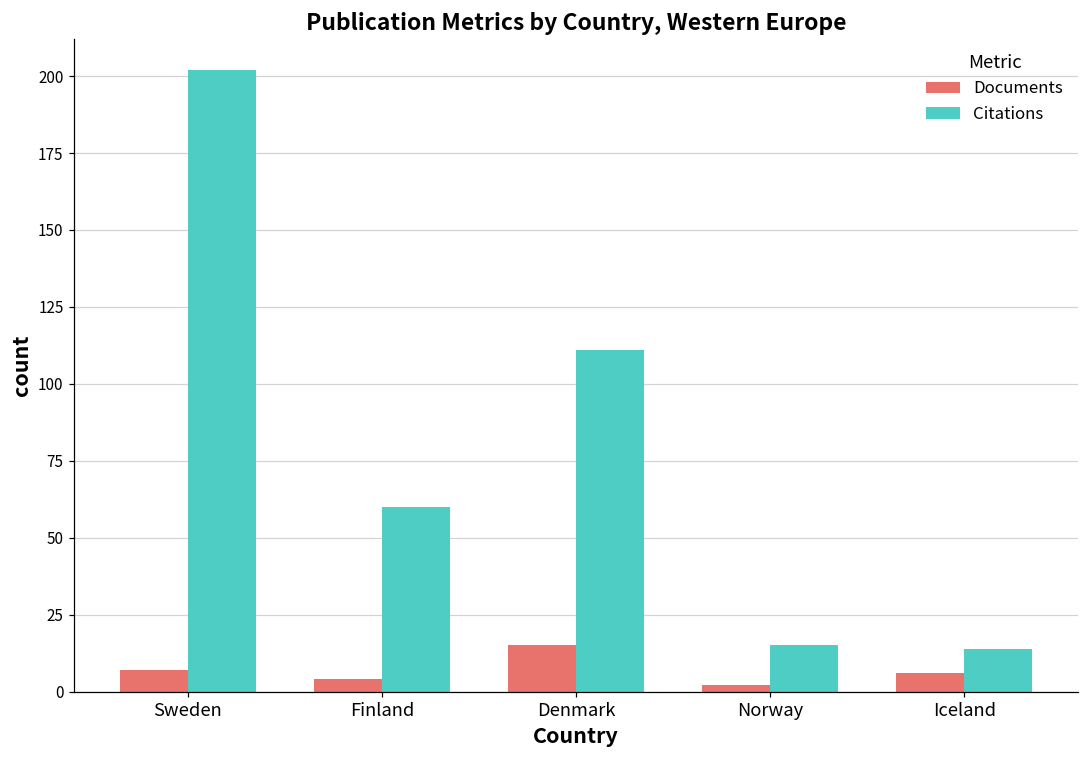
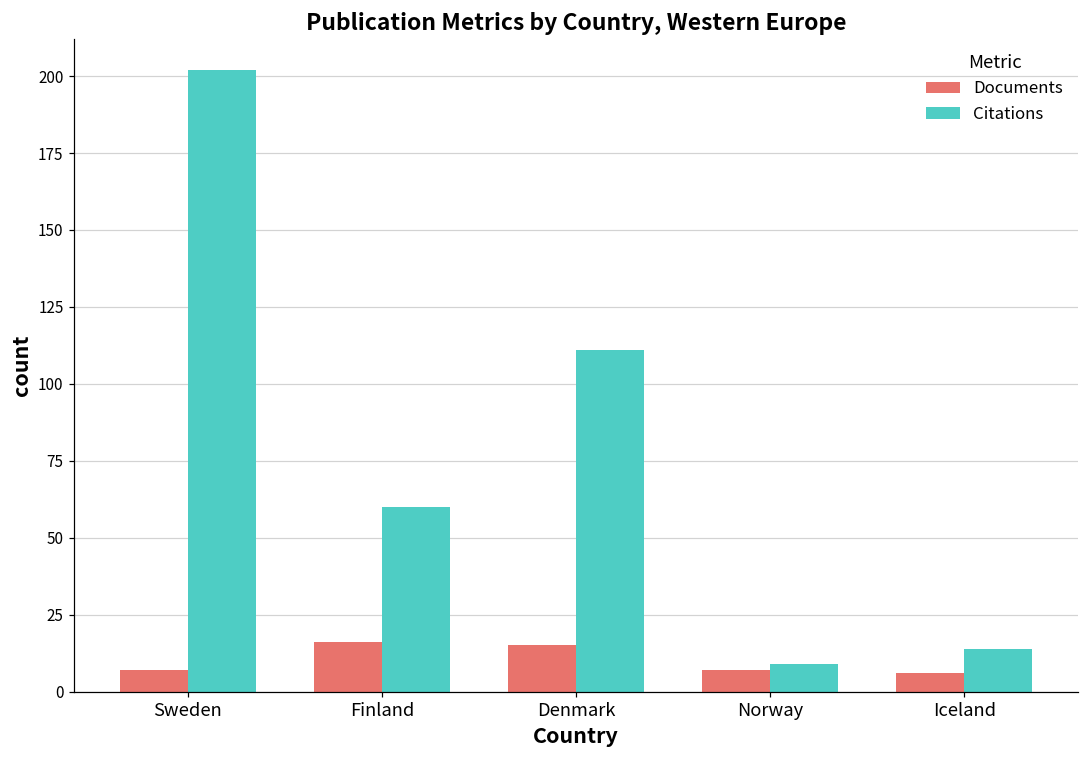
Documents, Finland: 4 -> 16
Documents, Norway: 2 -> 7
Citations, Norway: 15 -> 9
